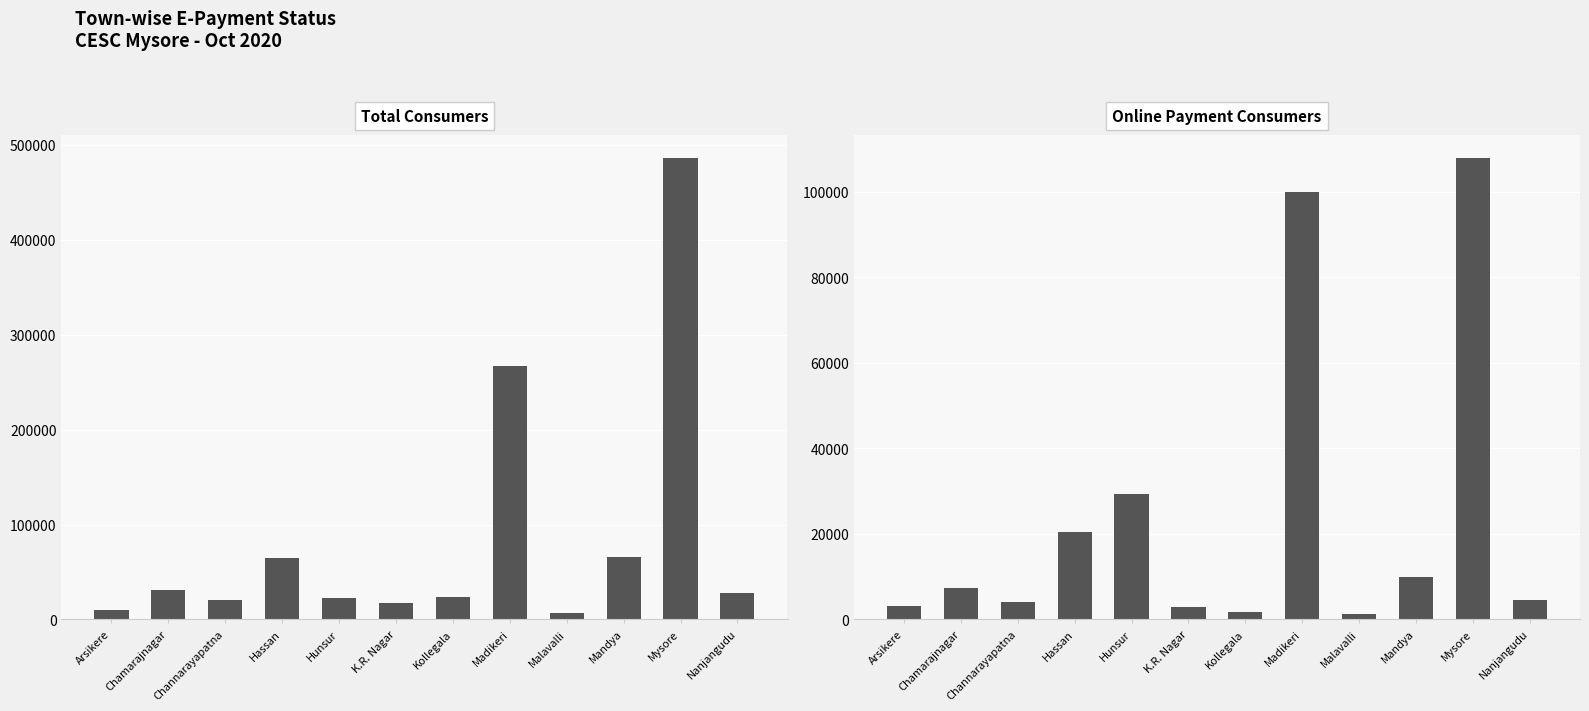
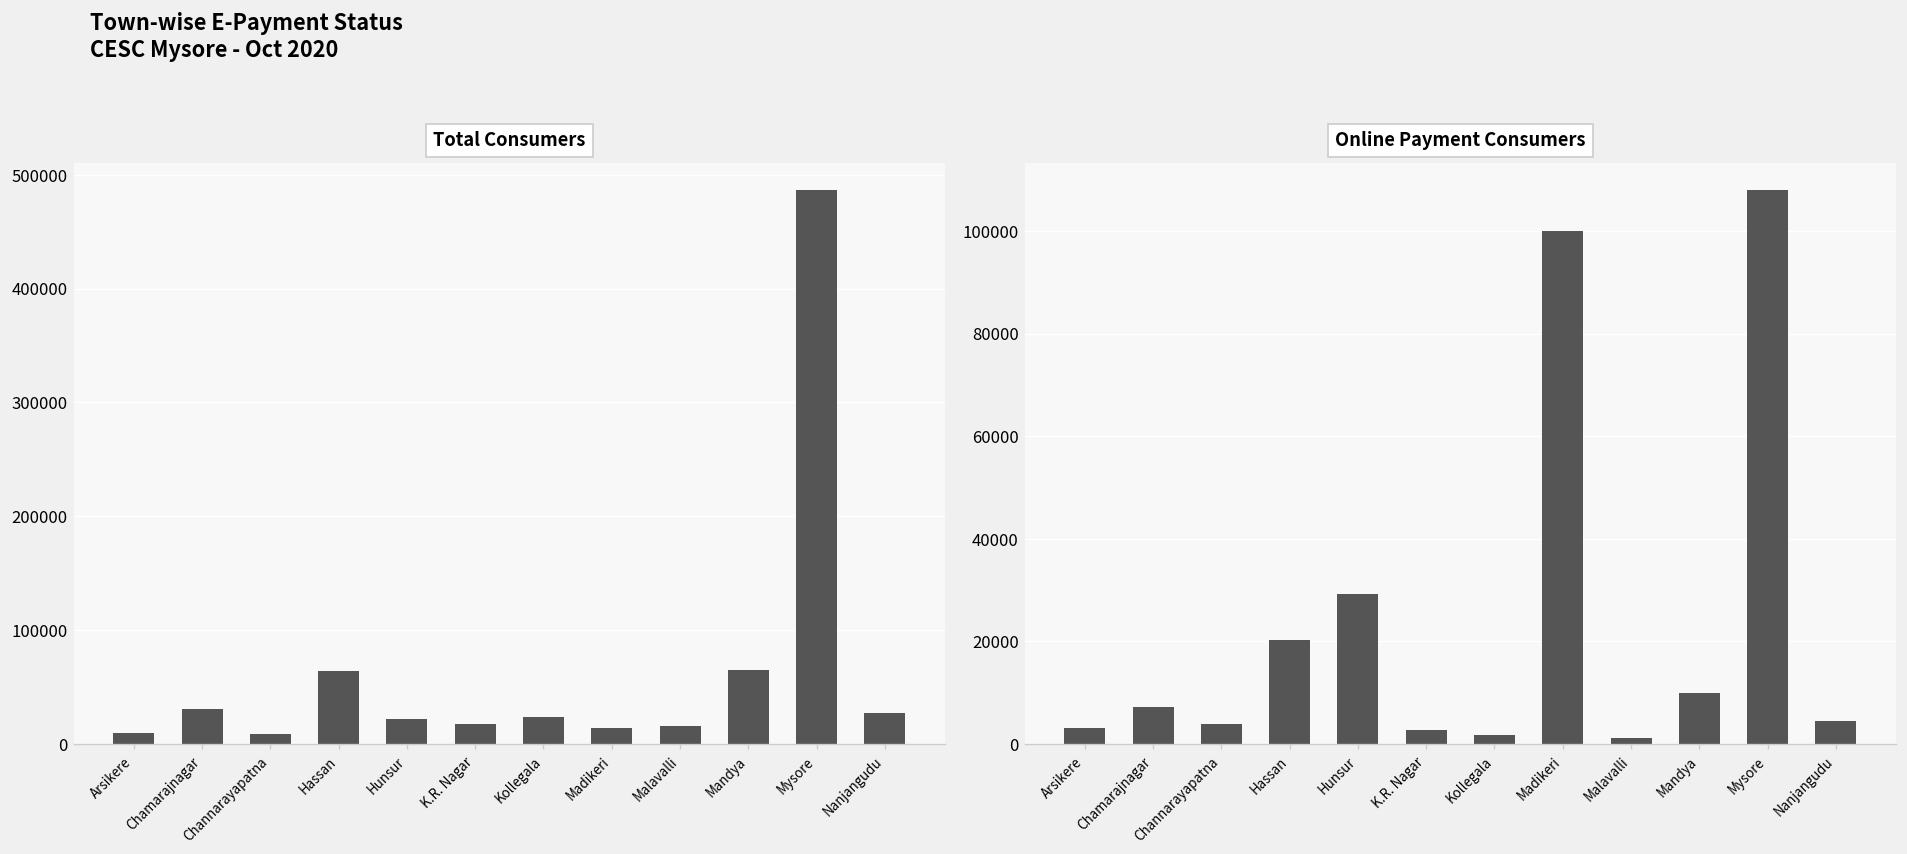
Total Consumers, Channarayapatna: 20000 -> 10000
Total Consumers, Madikeri: 270000 -> 10000
Total Consumers, Malavalli: 10000 -> 20000
